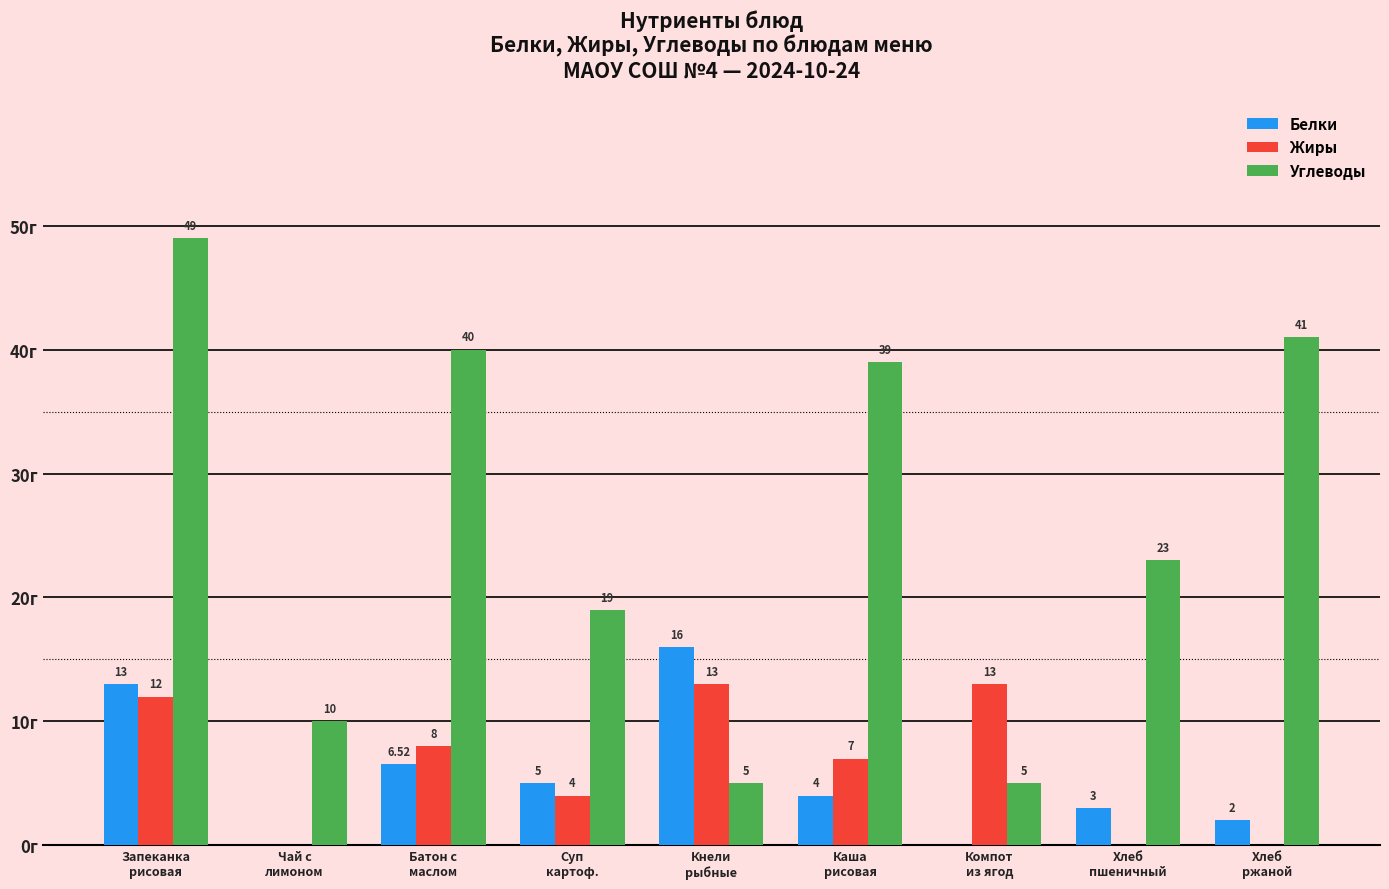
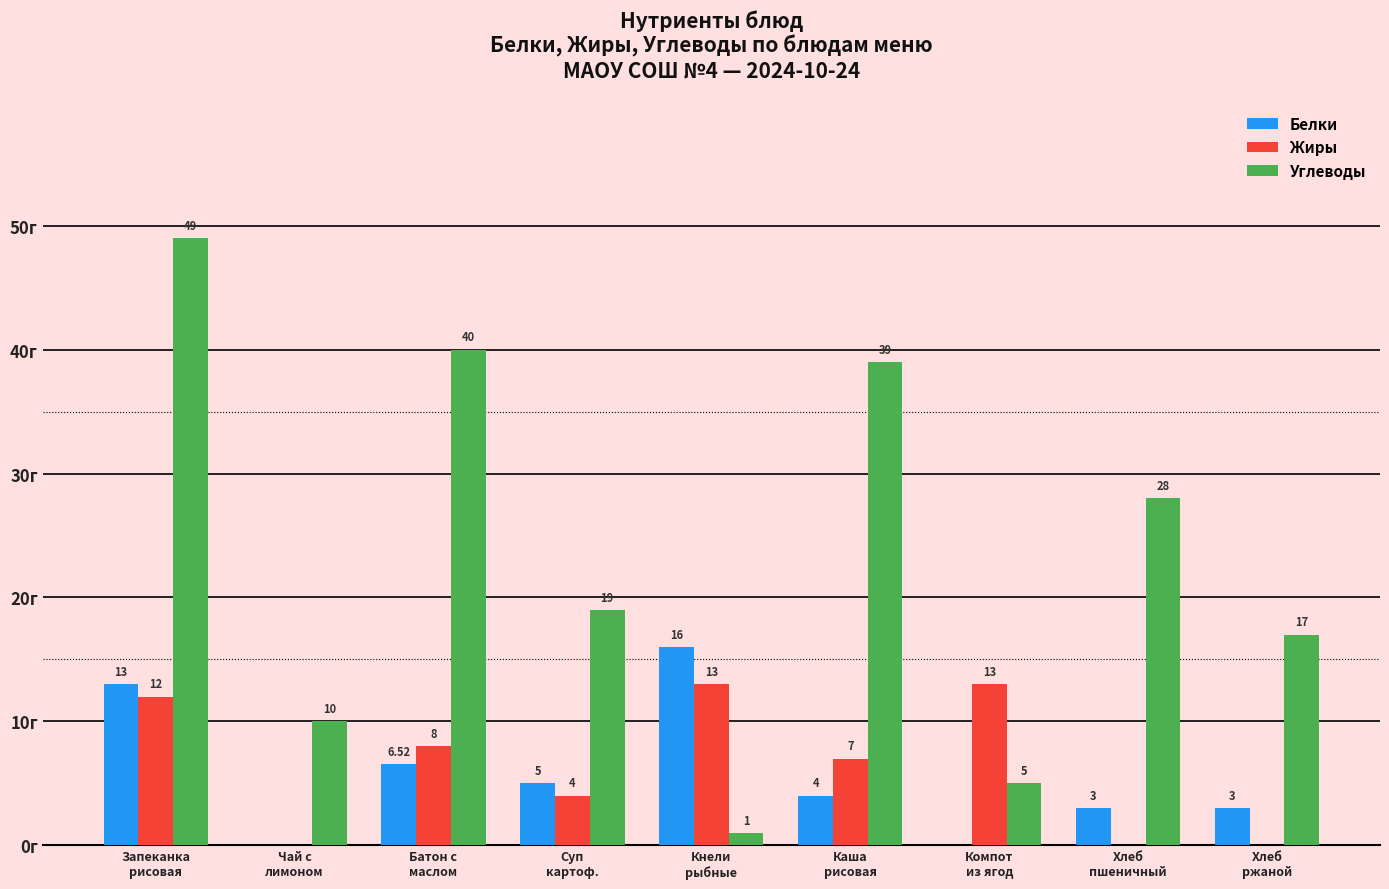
Углеводы, Кнели рыбные: 5 -> 1
Углеводы, Хлеб пшеничный: 23 -> 28
Белки, Хлеб ржаной: 2 -> 3
Углеводы, Хлеб ржаной: 41 -> 17
